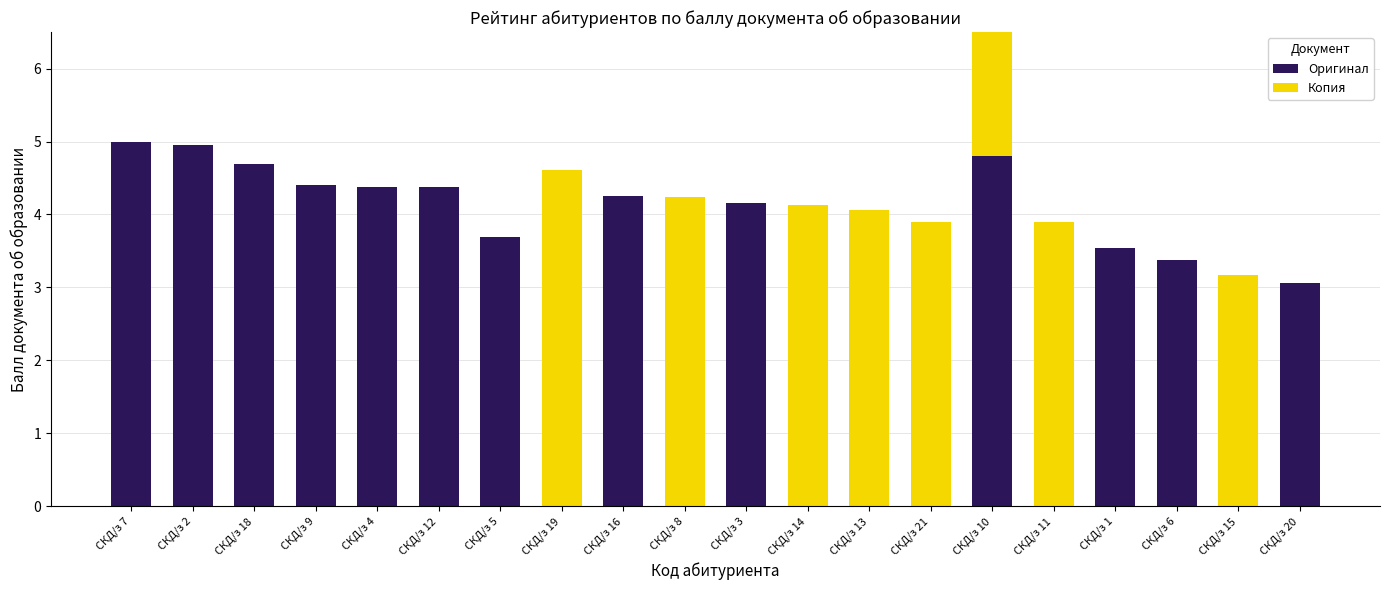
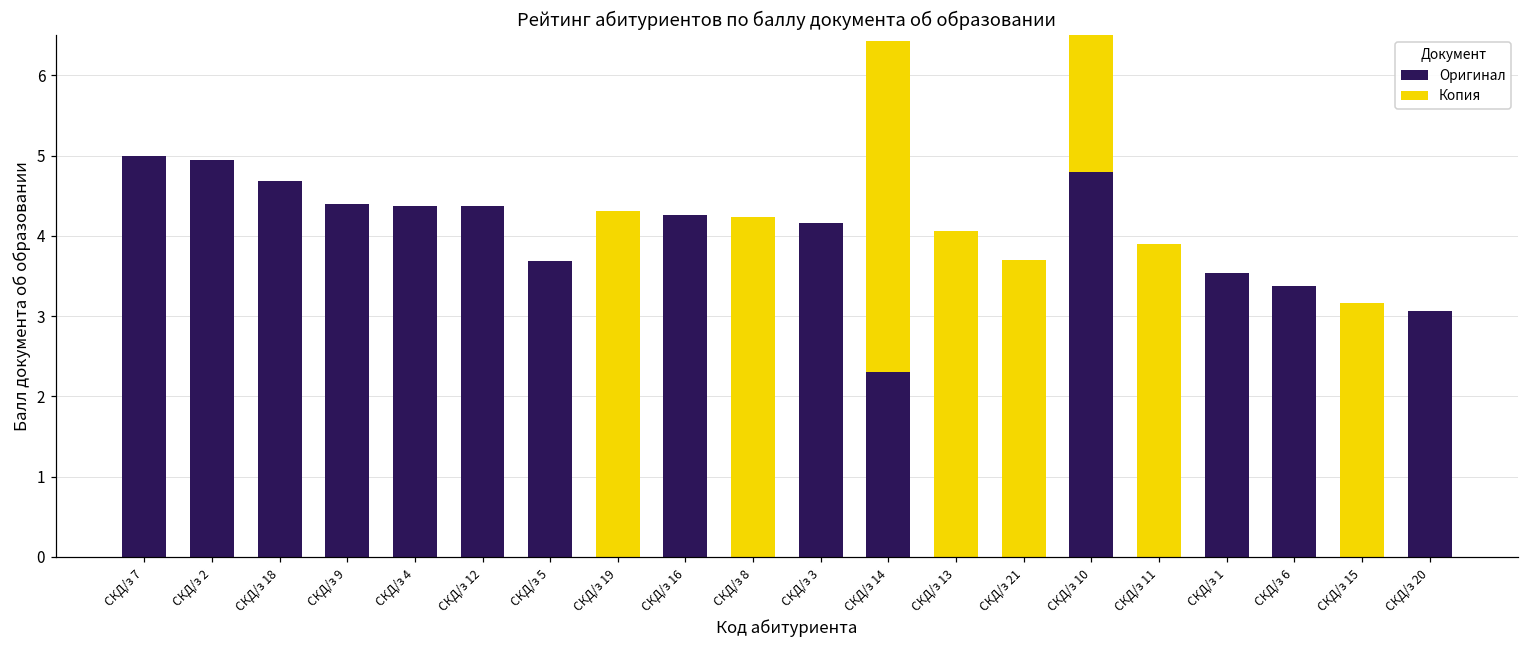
Копия, СКД/з 19: 4.6 -> 4.3
Оригинал, СКД/з 14: 0.0 -> 2.3
Копия, СКД/з 21: 3.9 -> 3.7
